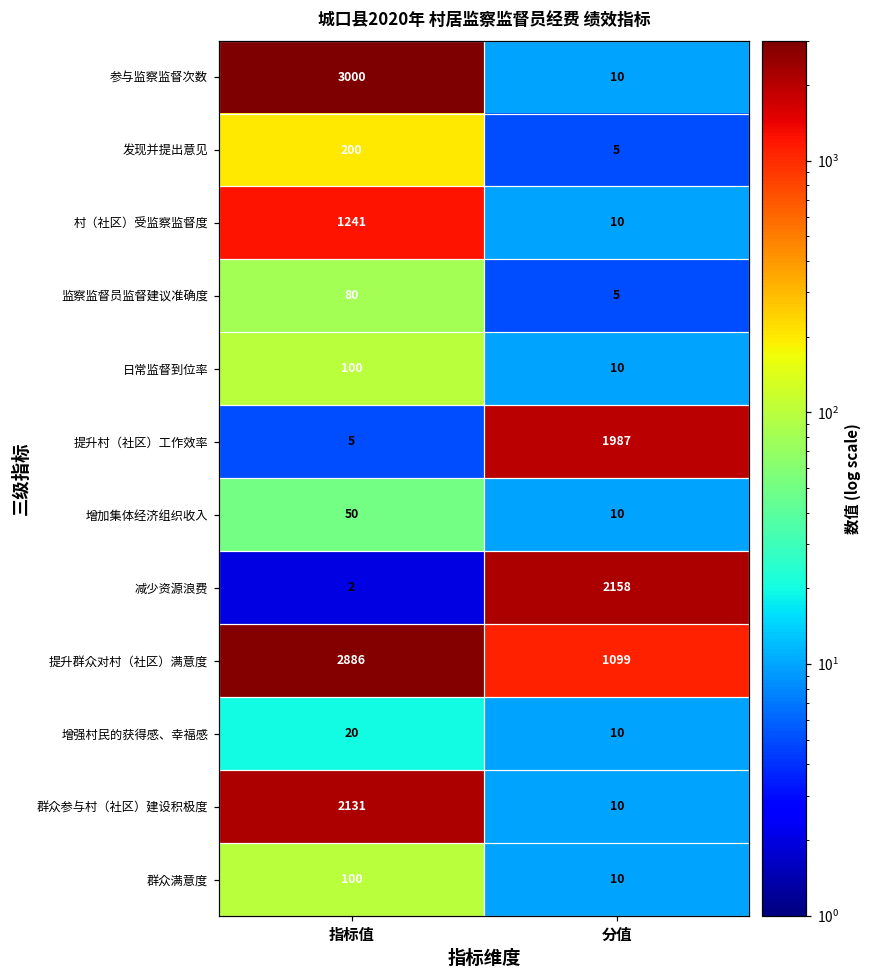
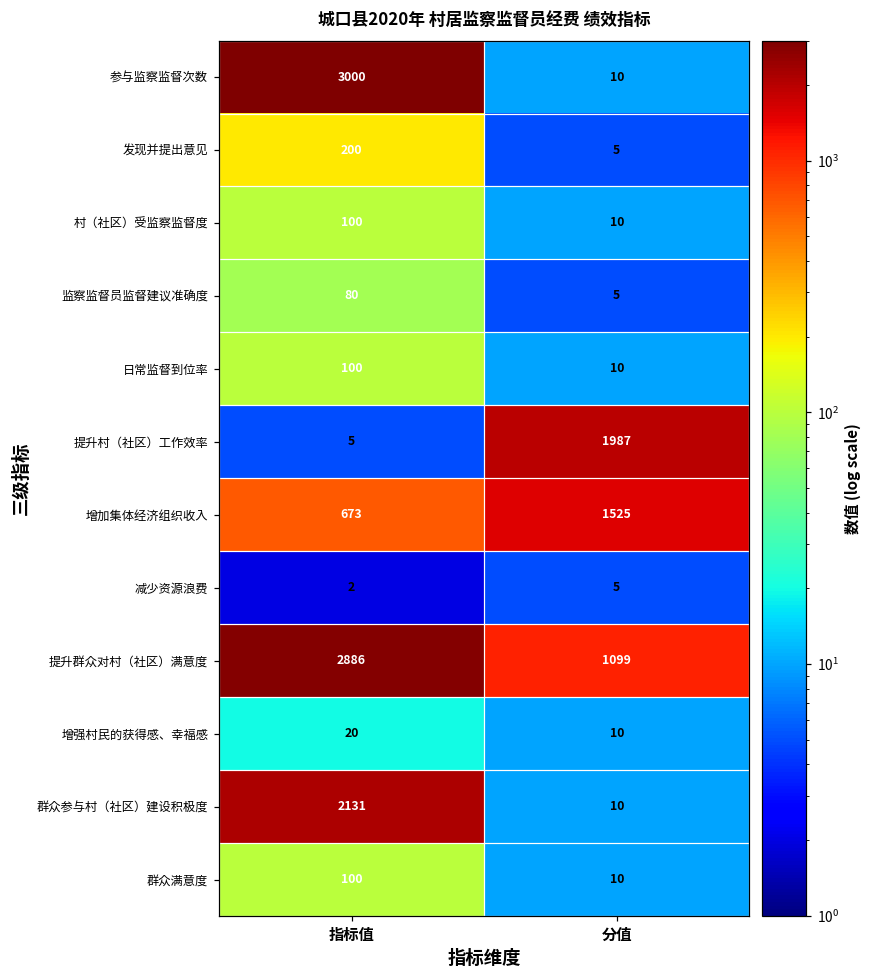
村（社区）受监察监督度, 指标值: 1241 -> 100
增加集体经济组织收入, 指标值: 50 -> 673
增加集体经济组织收入, 分值: 10 -> 1525
减少资源浪费, 分值: 2158 -> 5
